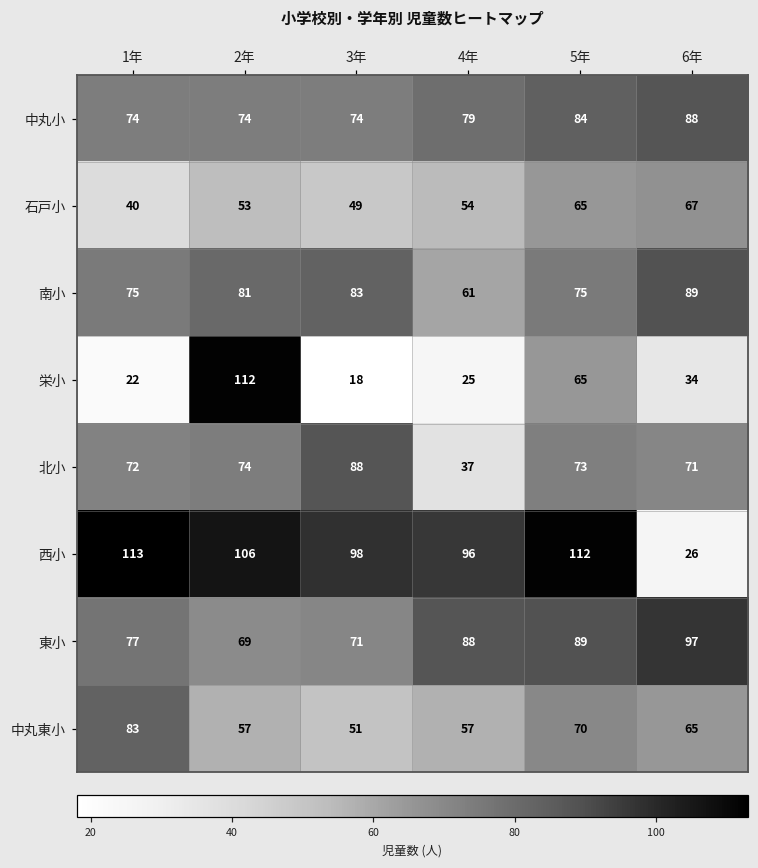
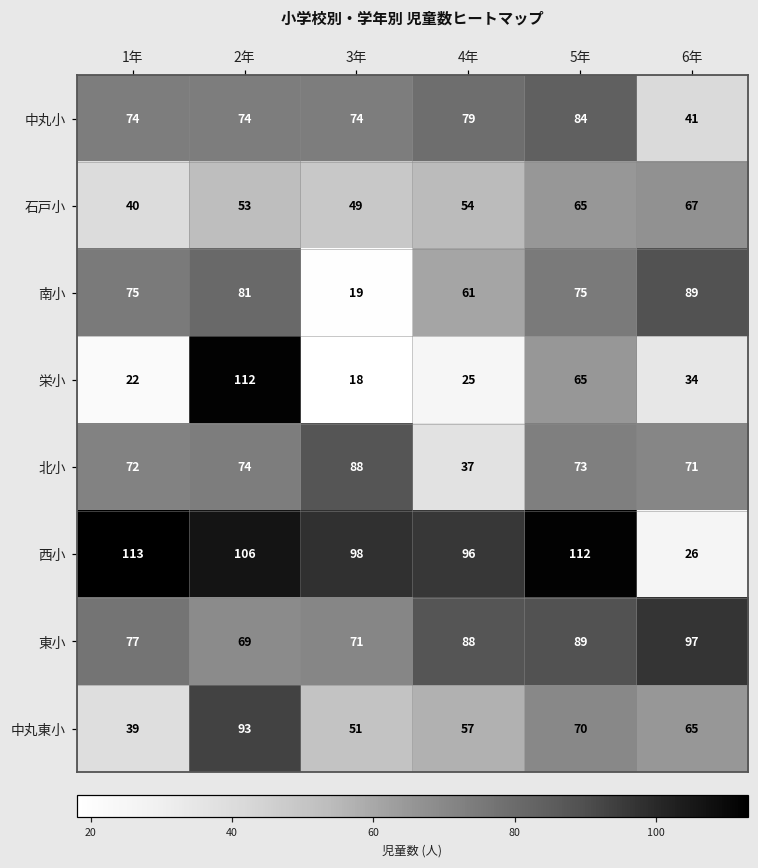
中丸小, 6年: 88 -> 41
南小, 3年: 83 -> 19
中丸東小, 1年: 83 -> 39
中丸東小, 2年: 57 -> 93
